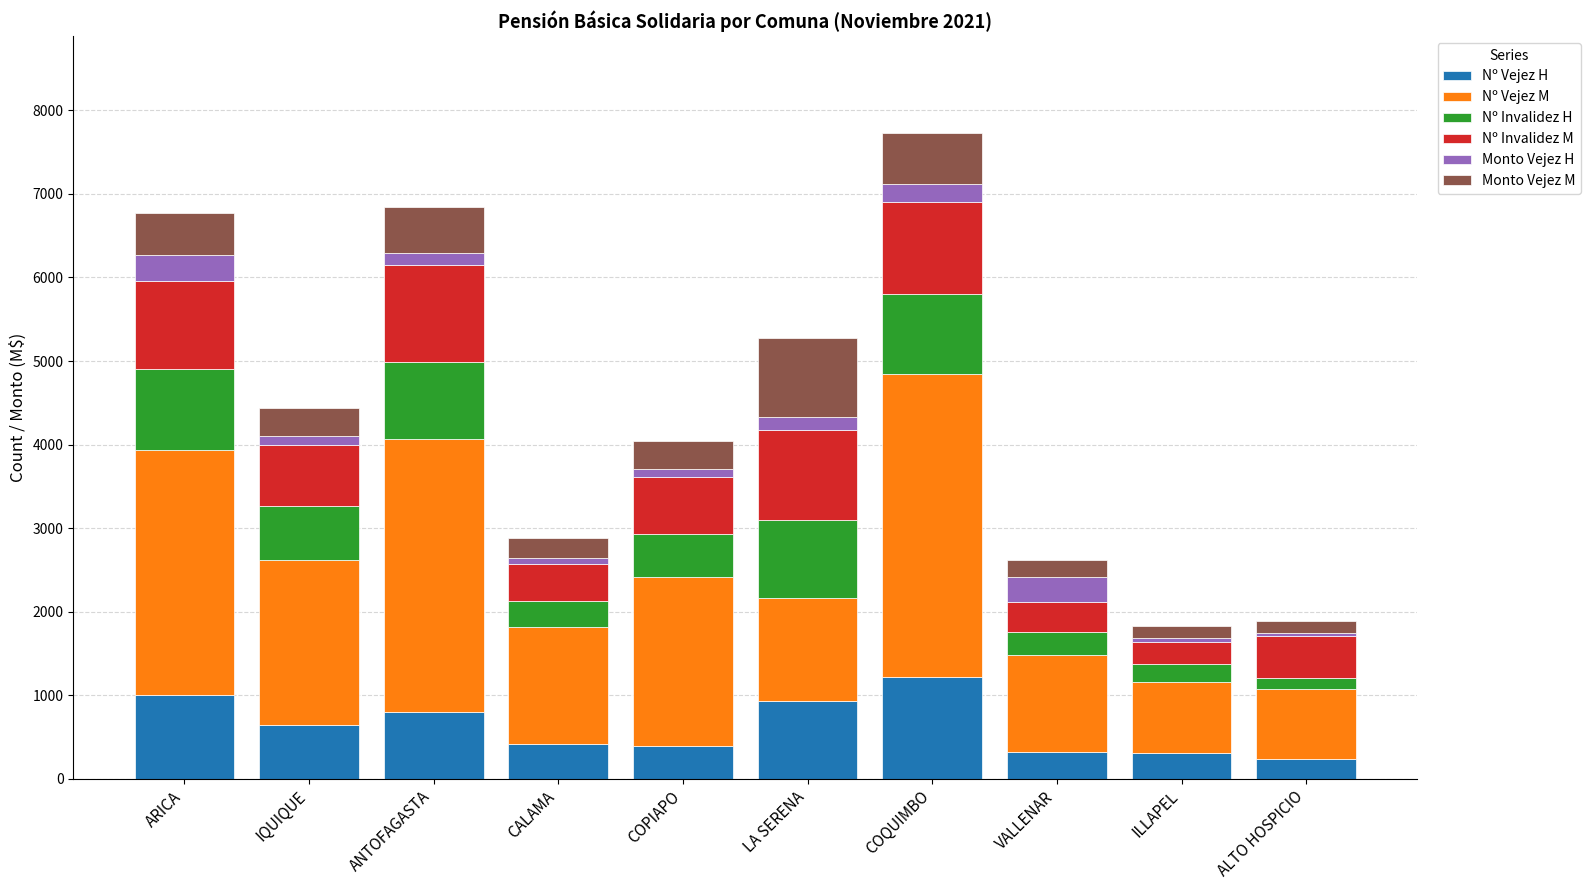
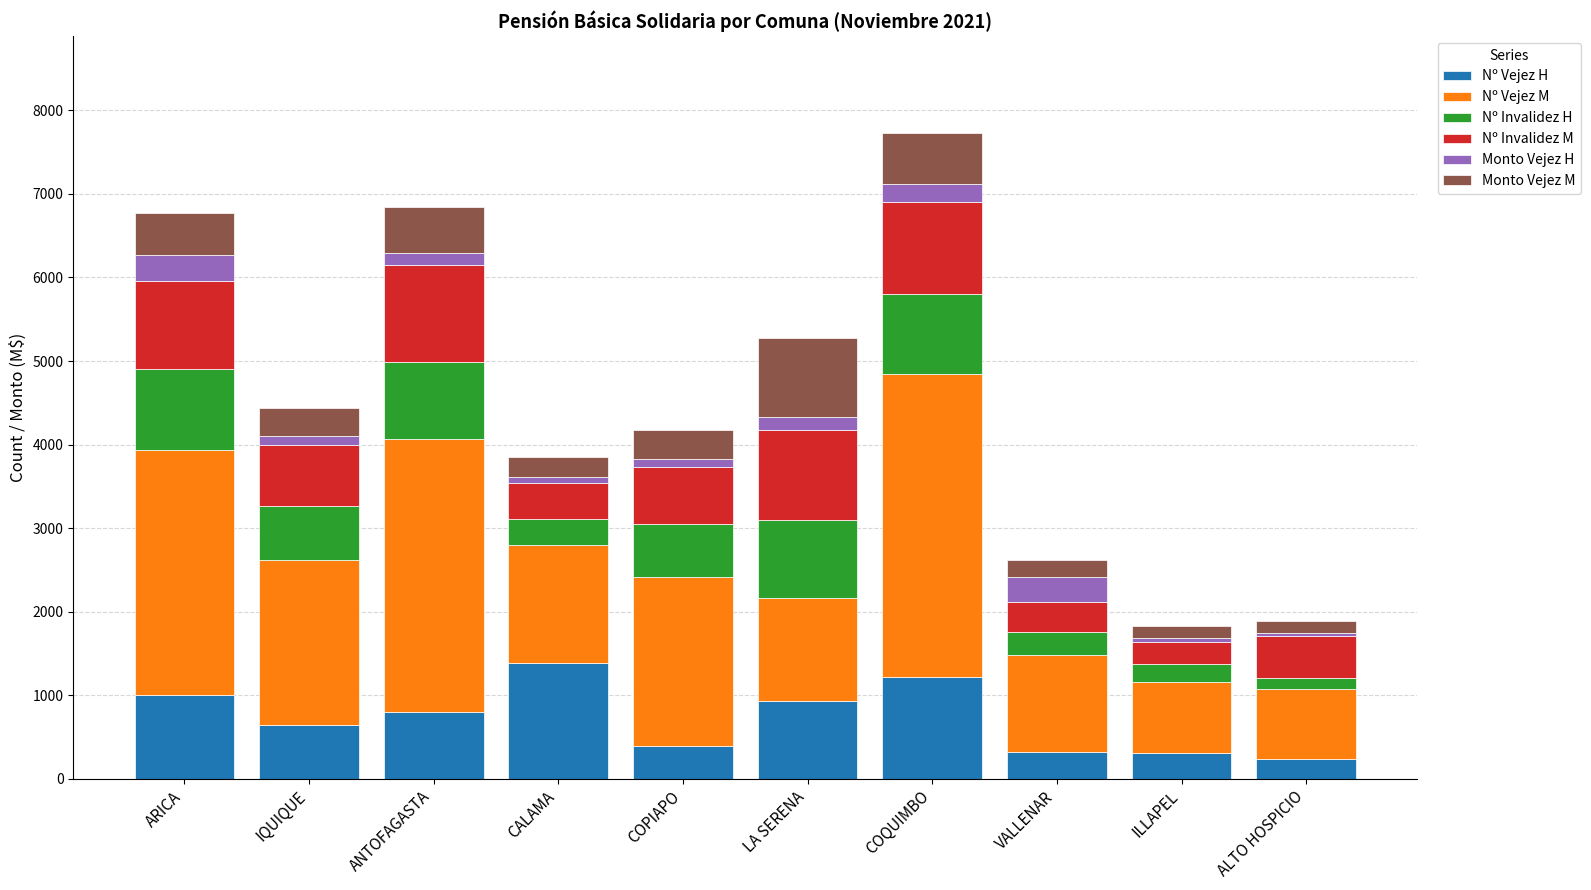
Nº Vejez H, CALAMA: 400 -> 1400
Nº Invalidez H, COPIAPO: 500 -> 600
